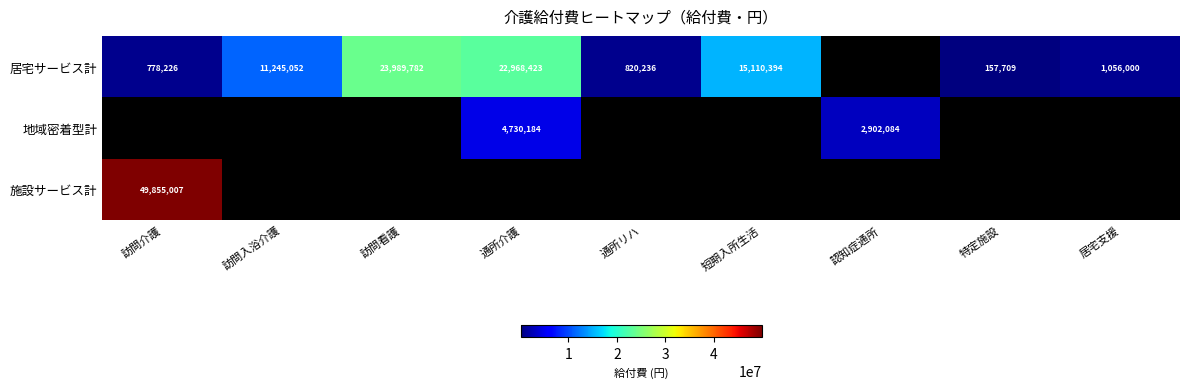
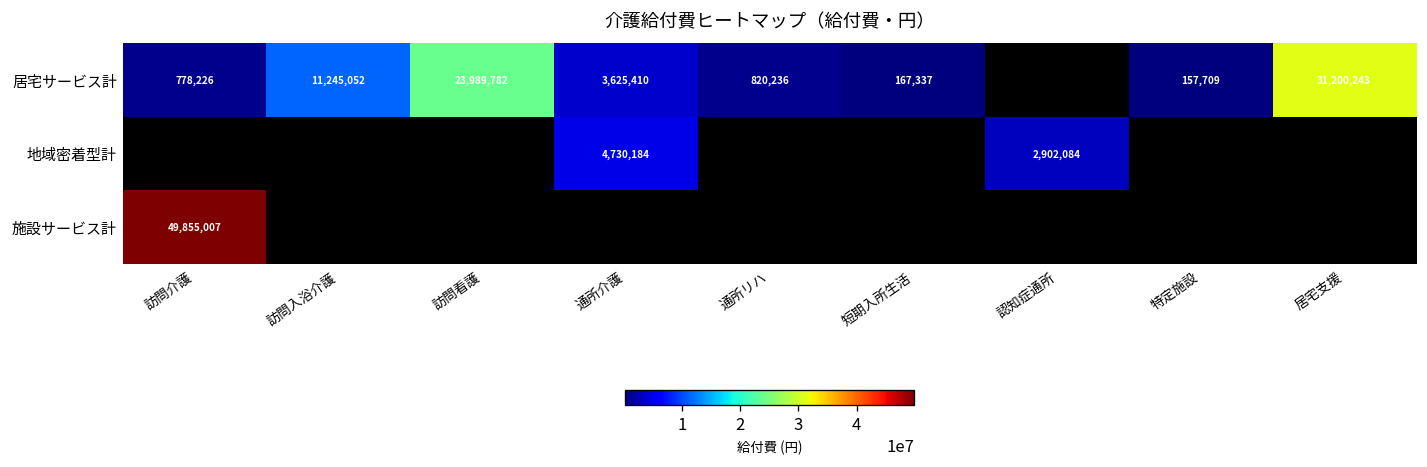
居宅サービス計, 通所介護: 22,968,423 -> 3,625,410
居宅サービス計, 短期入所生活: 15,110,394 -> 167,337
居宅サービス計, 居宅支援: 1,056,000 -> 31,200,243
